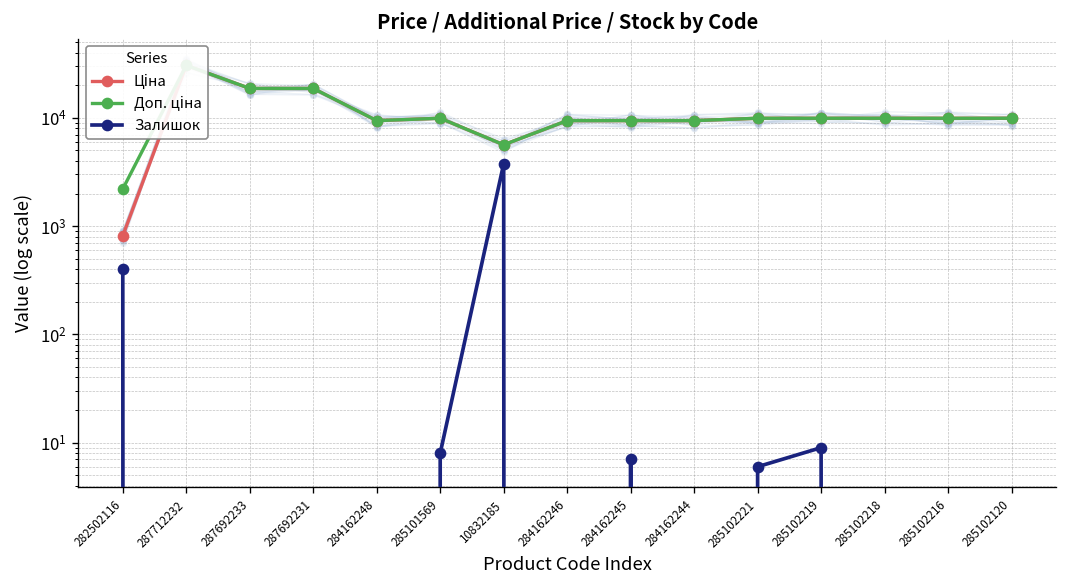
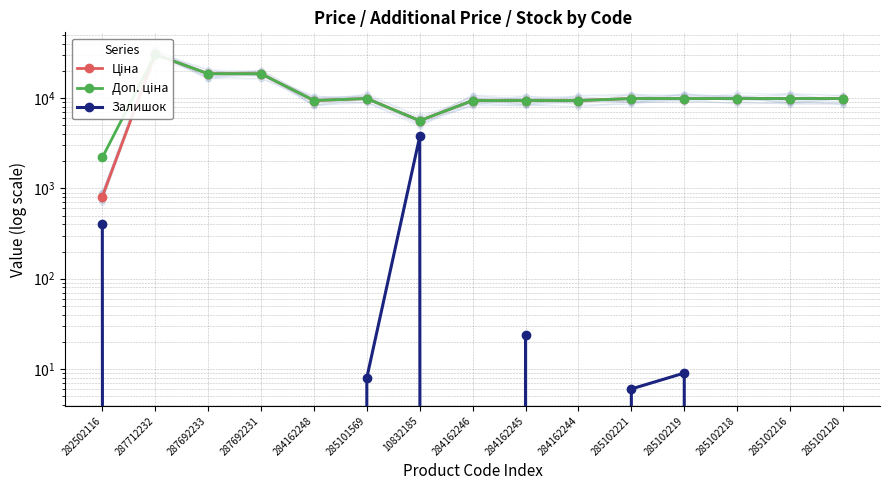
Залишок, 284162245: 7 -> 24
